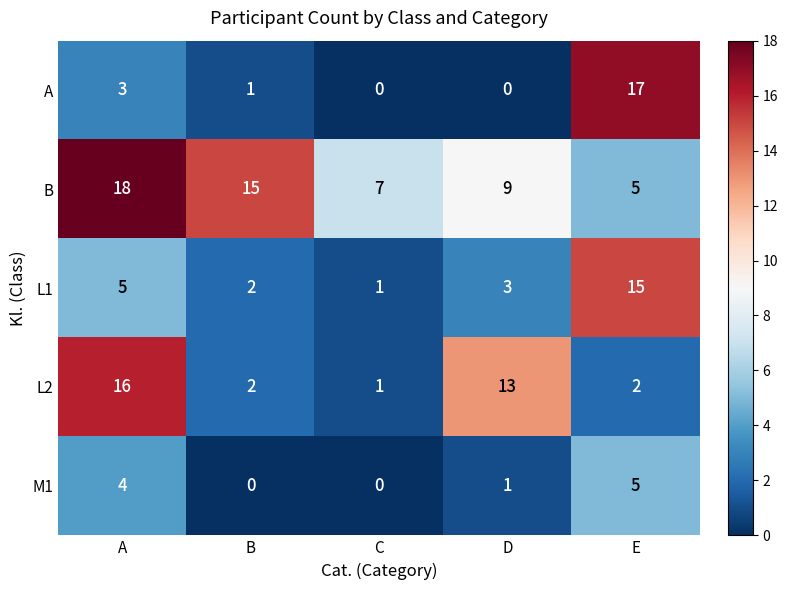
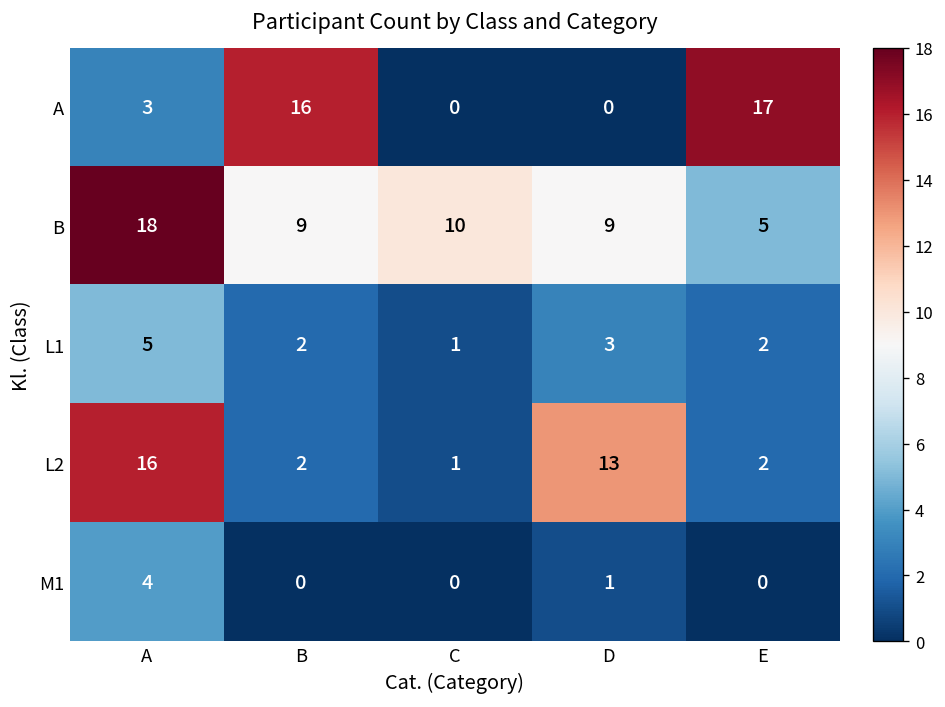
A, B: 1 -> 16
B, B: 15 -> 9
B, C: 7 -> 10
L1, E: 15 -> 2
M1, E: 5 -> 0
